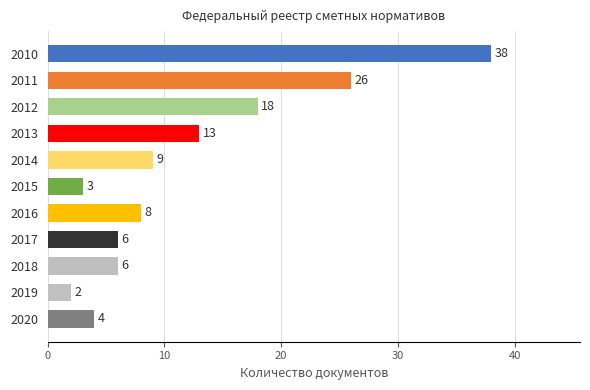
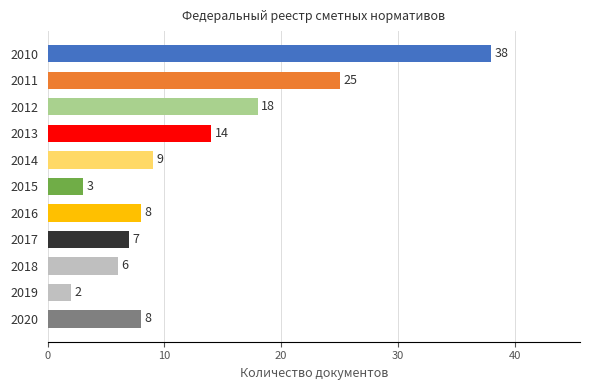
2011: 26 -> 25
2013: 13 -> 14
2017: 6 -> 7
2020: 4 -> 8
